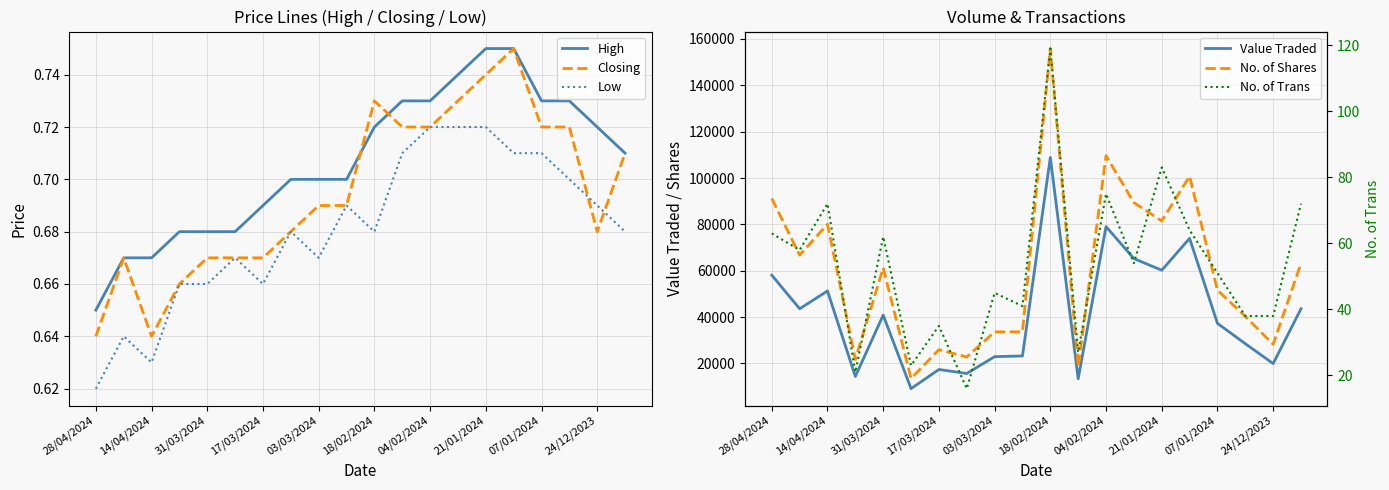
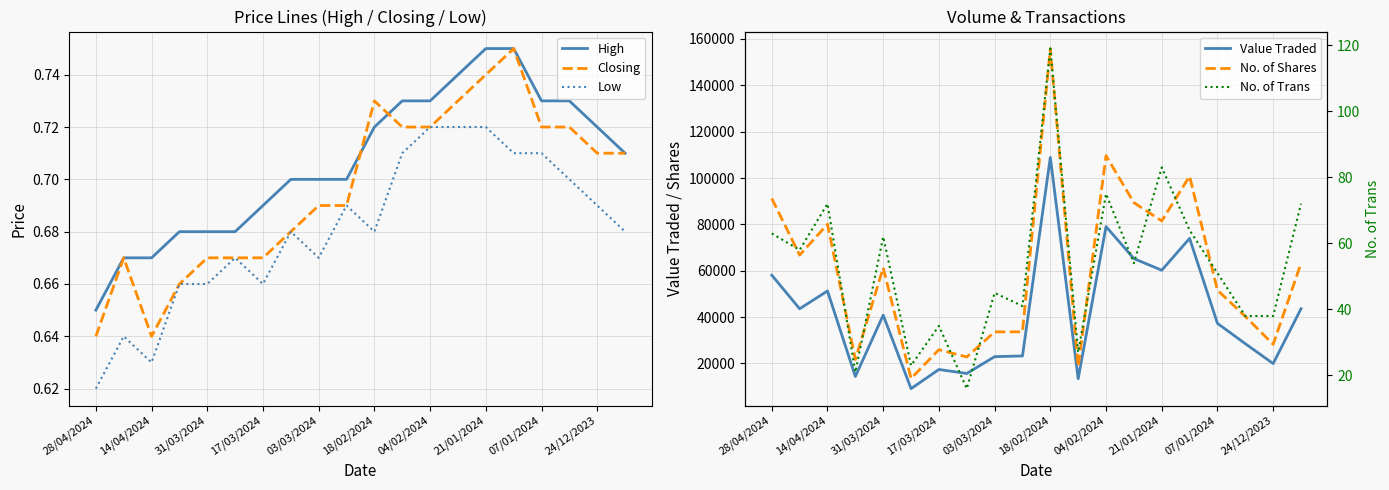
Price Lines (High / Closing / Low), Closing, 24/12/2023: 0.68 -> 0.71
